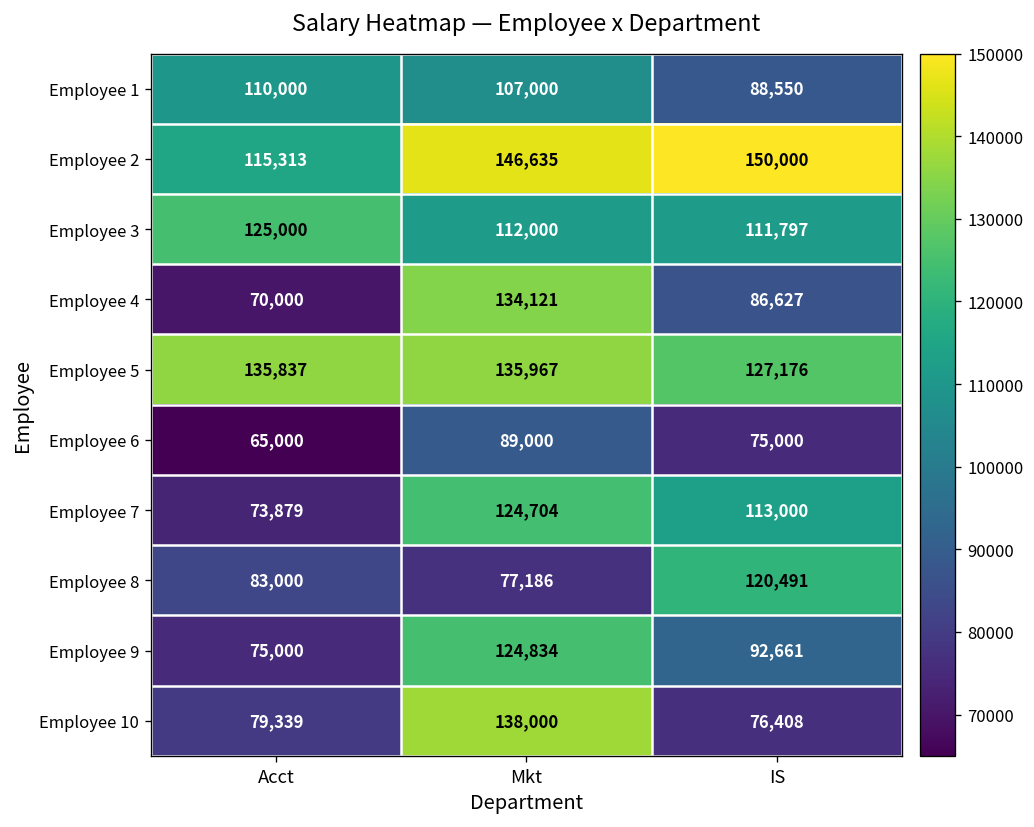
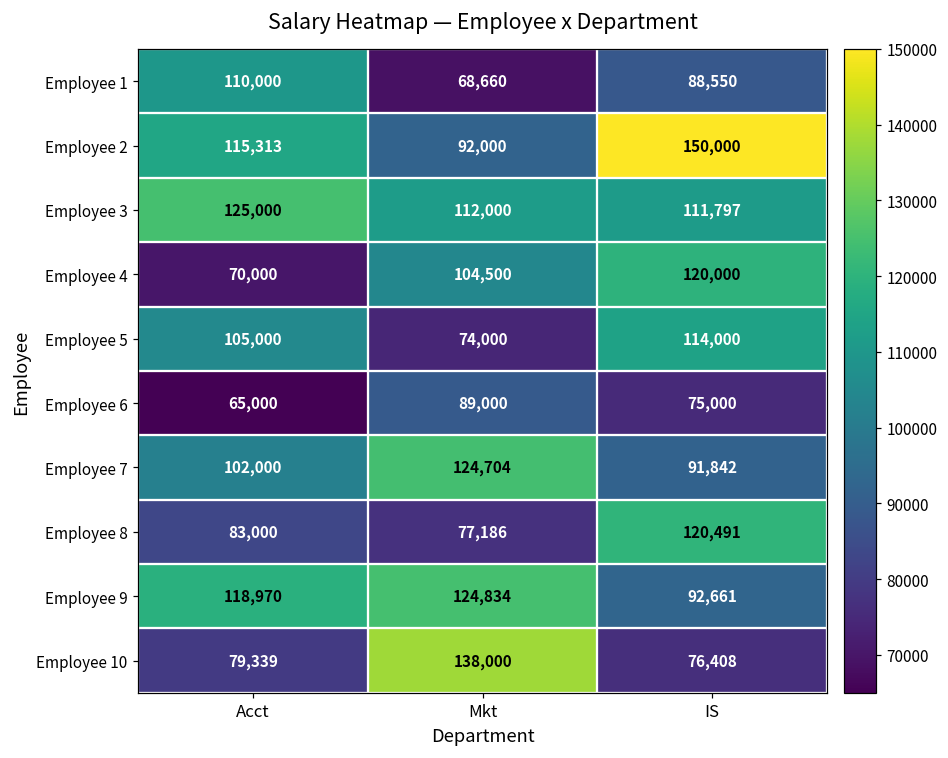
Employee 1, Mkt: 107,000 -> 68,660
Employee 2, Mkt: 146,635 -> 92,000
Employee 4, Mkt: 134,121 -> 104,500
Employee 4, IS: 86,627 -> 120,000
Employee 5, Acct: 135,837 -> 105,000
Employee 5, Mkt: 135,967 -> 74,000
Employee 5, IS: 127,176 -> 114,000
Employee 7, Acct: 73,879 -> 102,000
Employee 7, IS: 113,000 -> 91,842
Employee 9, Acct: 75,000 -> 118,970
